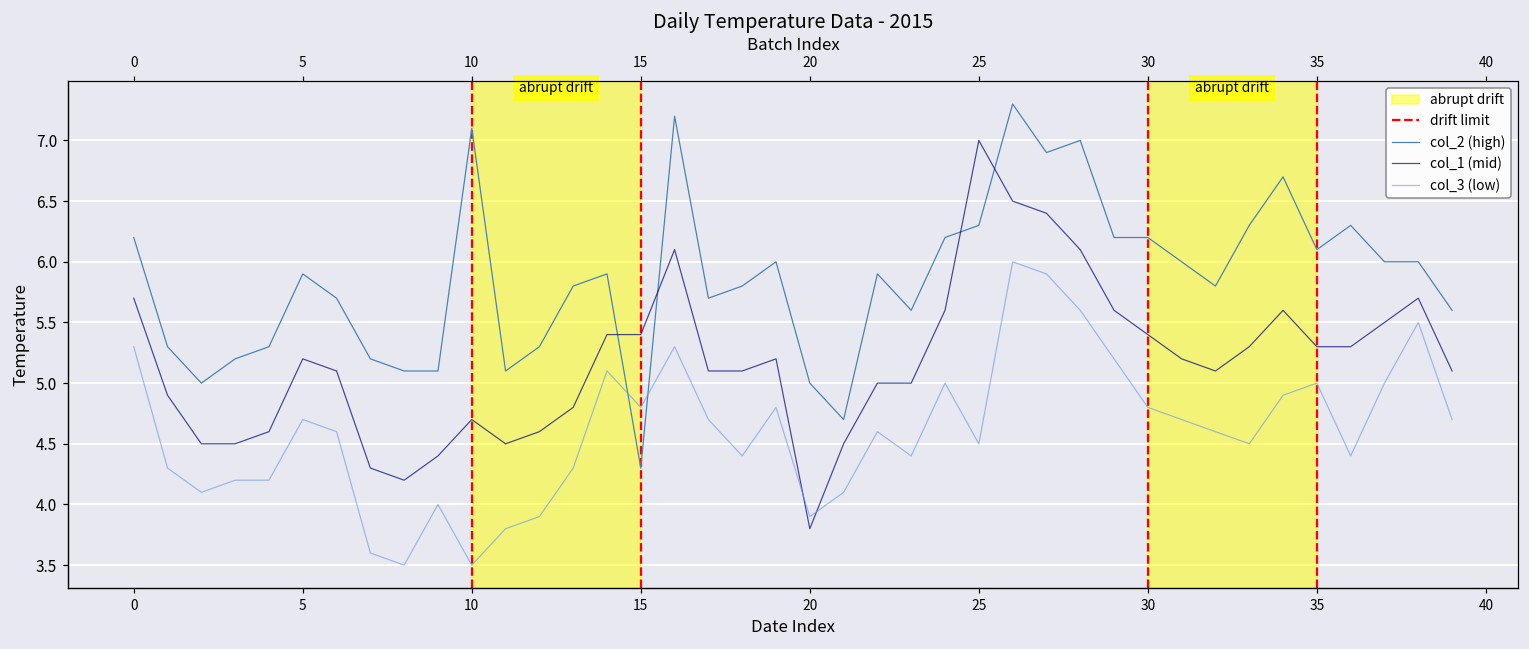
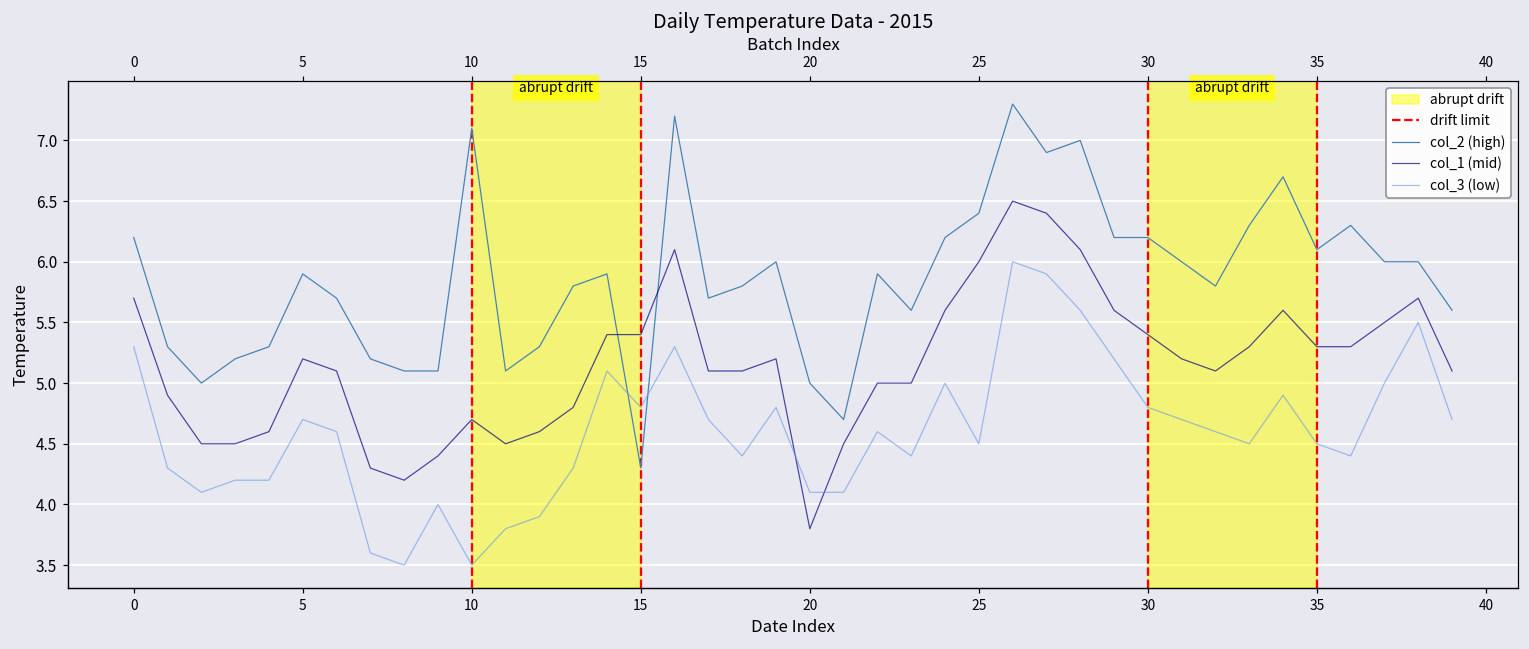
col_3 (low), 20: 3.9 -> 4.1
col_2 (high), 25: 6.3 -> 6.4
col_1 (mid), 25: 7 -> 6
col_3 (low), 35: 5.0 -> 4.5
